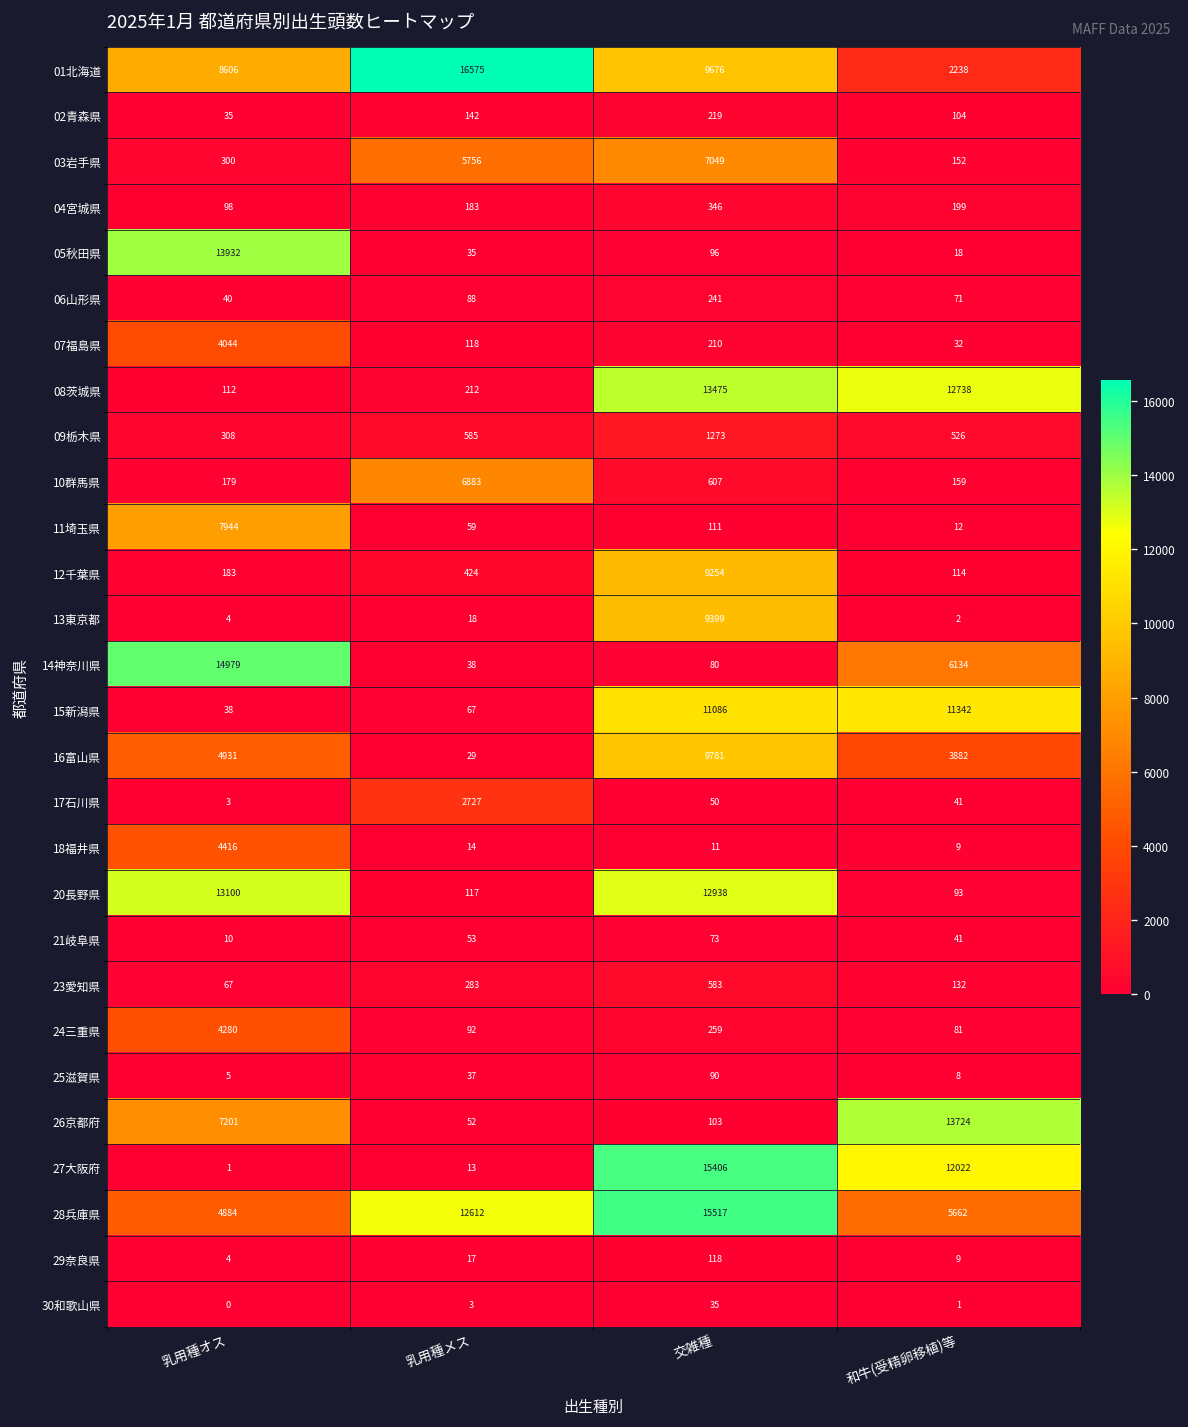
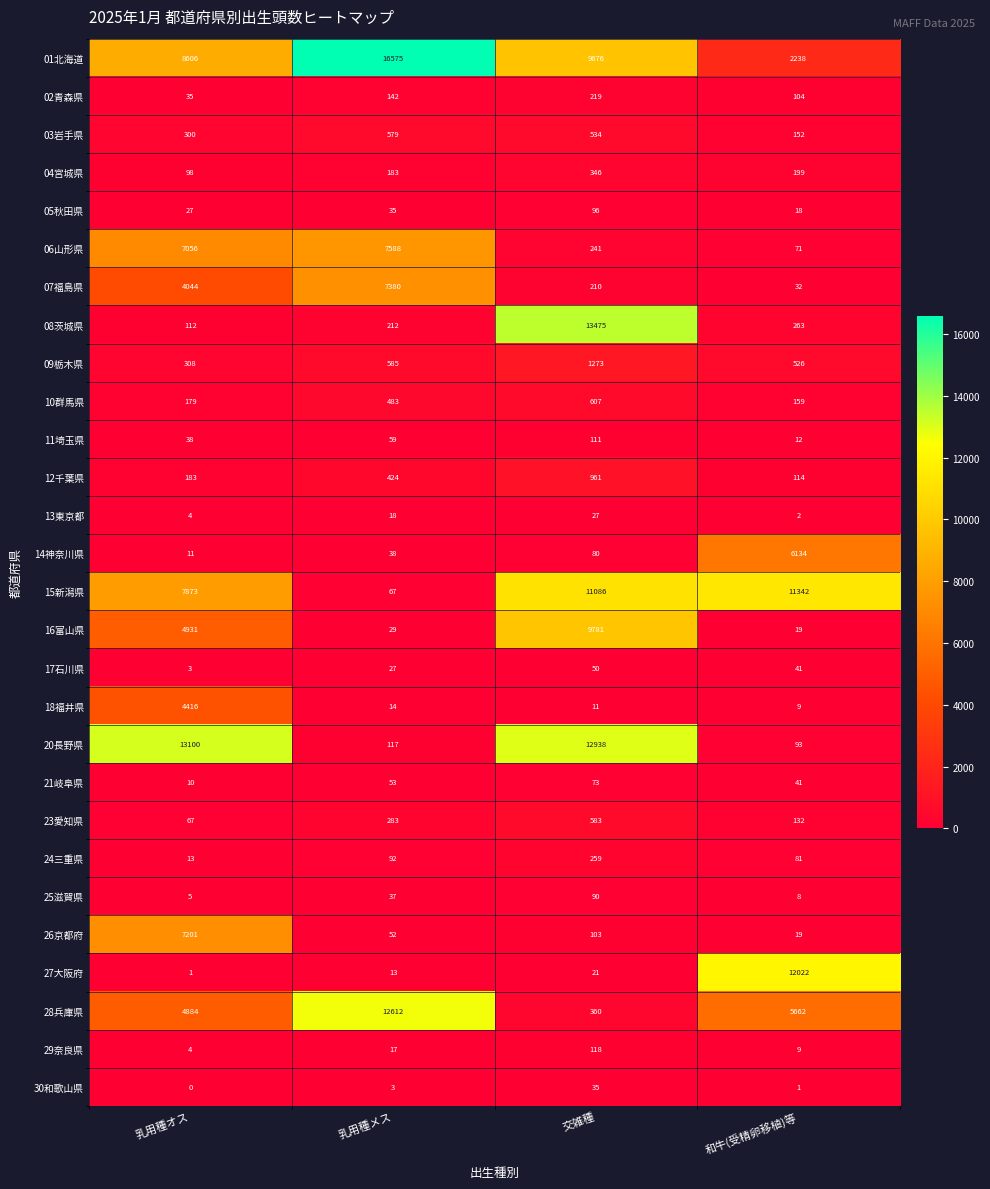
03岩手県, 乳用種メス: 5756 -> 579
03岩手県, 交雑種: 7049 -> 534
05秋田県, 乳用種オス: 13932 -> 27
06山形県, 乳用種オス: 40 -> 7056
06山形県, 乳用種メス: 88 -> 7588
07福島県, 乳用種メス: 118 -> 7380
08茨城県, 和牛(受精卵移植)等: 12738 -> 263
10群馬県, 乳用種メス: 6883 -> 483
11埼玉県, 乳用種オス: 7944 -> 38
12千葉県, 交雑種: 9254 -> 961
13東京都, 交雑種: 9399 -> 27
14神奈川県, 乳用種オス: 14979 -> 11
15新潟県, 乳用種オス: 38 -> 7873
16富山県, 和牛(受精卵移植)等: 3882 -> 19
17石川県, 乳用種メス: 2727 -> 27
24三重県, 乳用種オス: 4280 -> 13
26京都府, 和牛(受精卵移植)等: 13724 -> 19
27大阪府, 交雑種: 15406 -> 21
28兵庫県, 交雑種: 15517 -> 360
